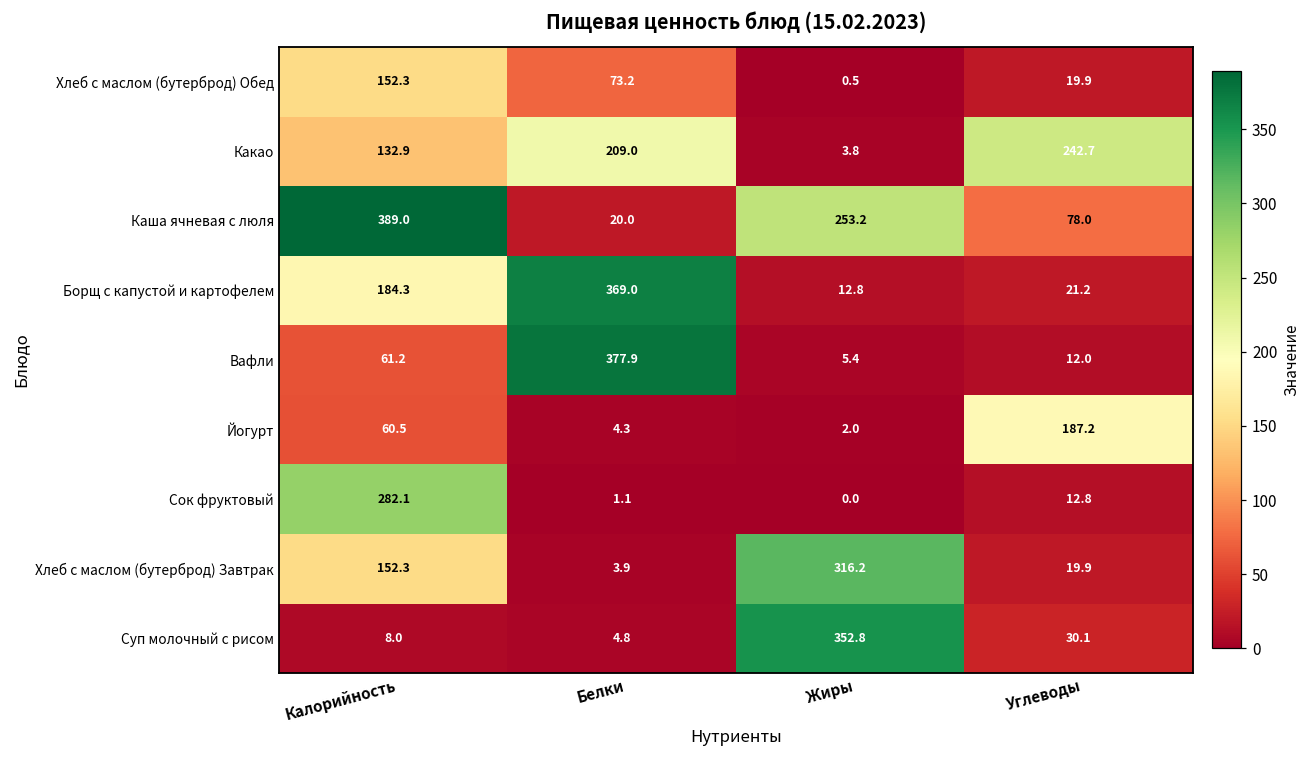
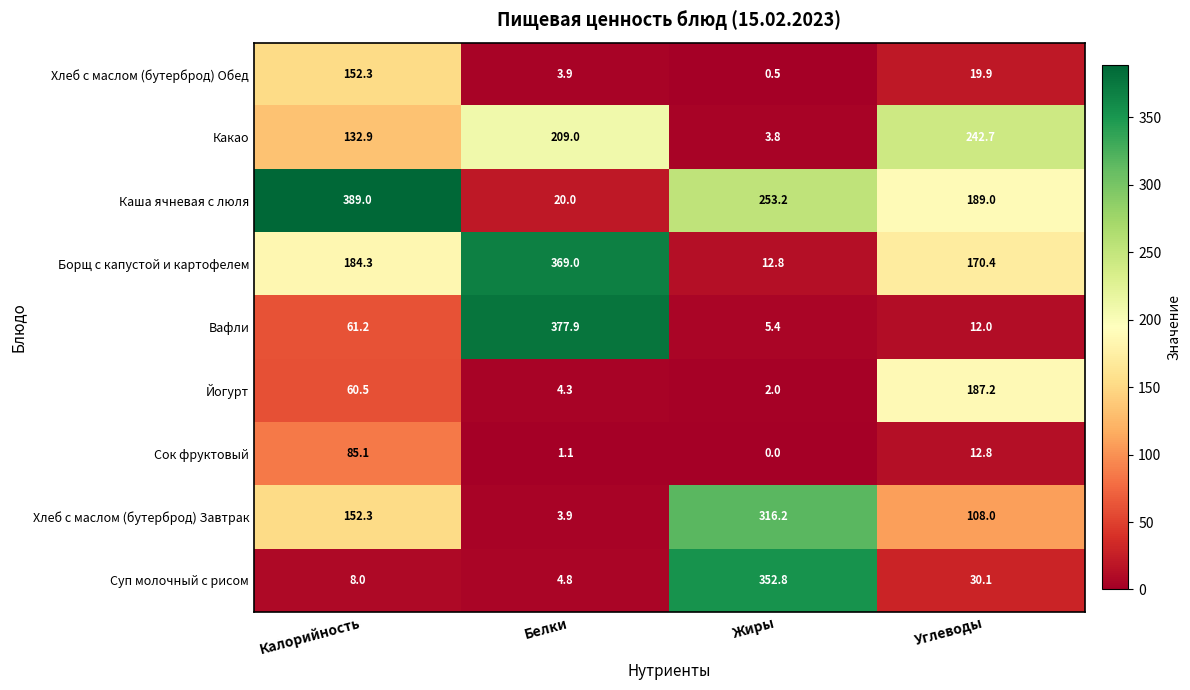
Хлеб с маслом (бутерброд) Обед, Белки: 73.2 -> 3.9
Каша ячневая с люля, Углеводы: 78.0 -> 189.0
Борщ с капустой и картофелем, Углеводы: 21.2 -> 170.4
Сок фруктовый, Калорийность: 282.1 -> 85.1
Хлеб с маслом (бутерброд) Завтрак, Углеводы: 19.9 -> 108.0
